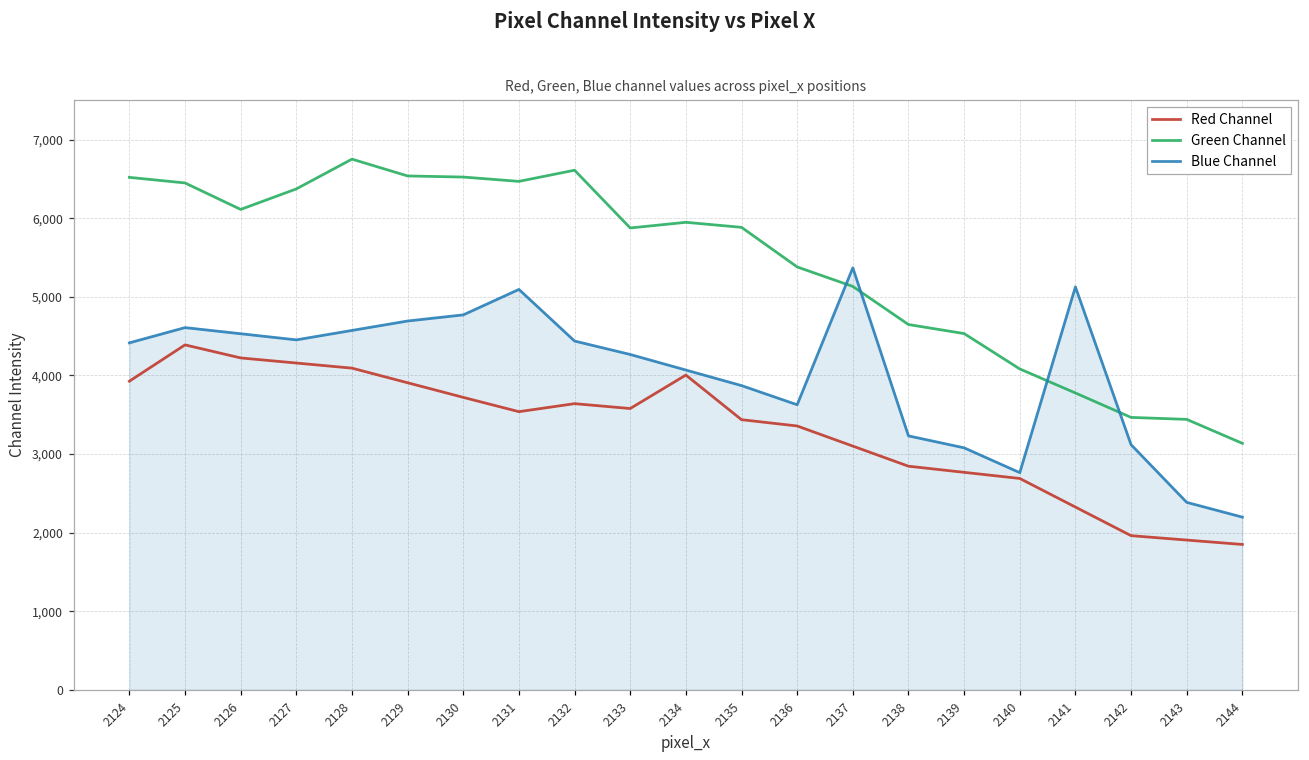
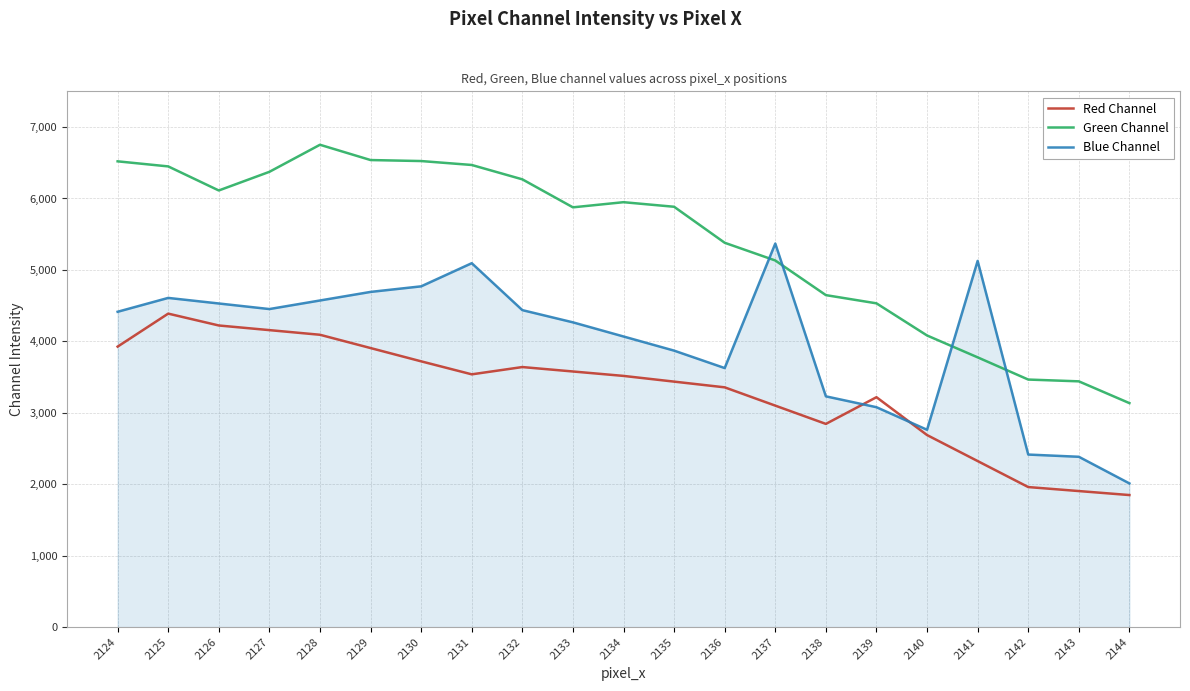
Green Channel, 2132: 6,600 -> 6,300
Red Channel, 2134: 4,000 -> 3,500
Red Channel, 2139: 2,800 -> 3,200
Blue Channel, 2142: 3,100 -> 2,400
Blue Channel, 2144: 2,200 -> 2,000
